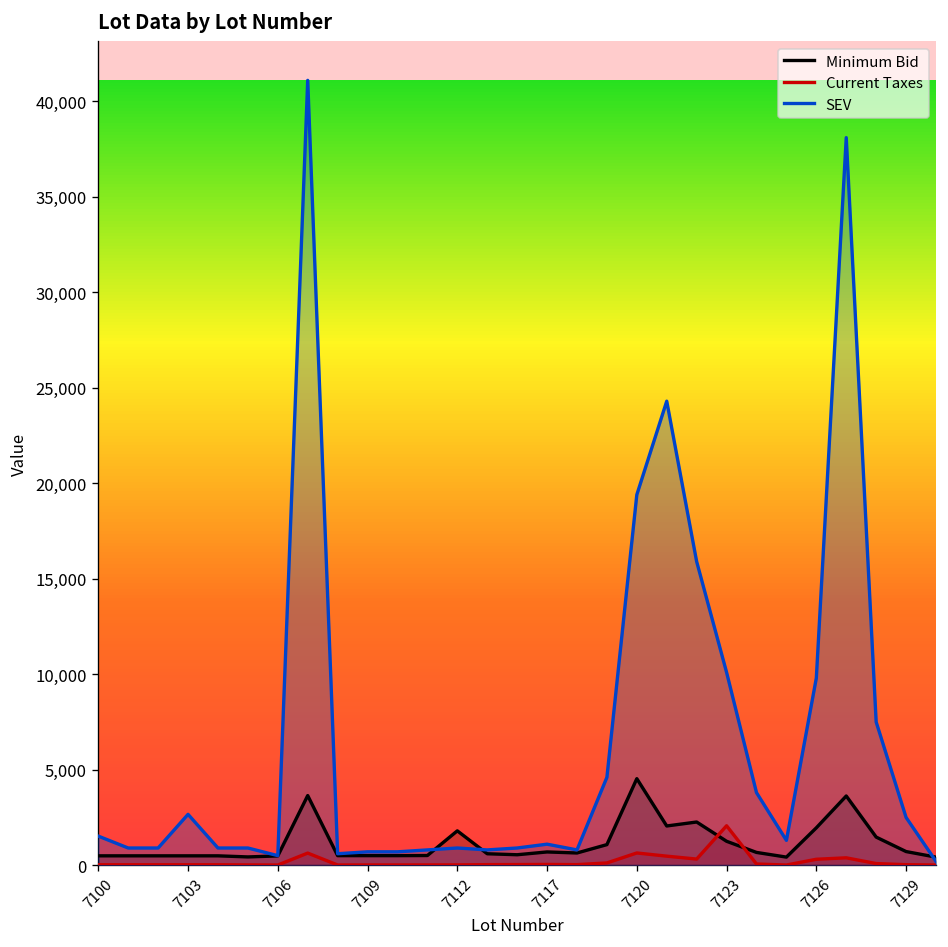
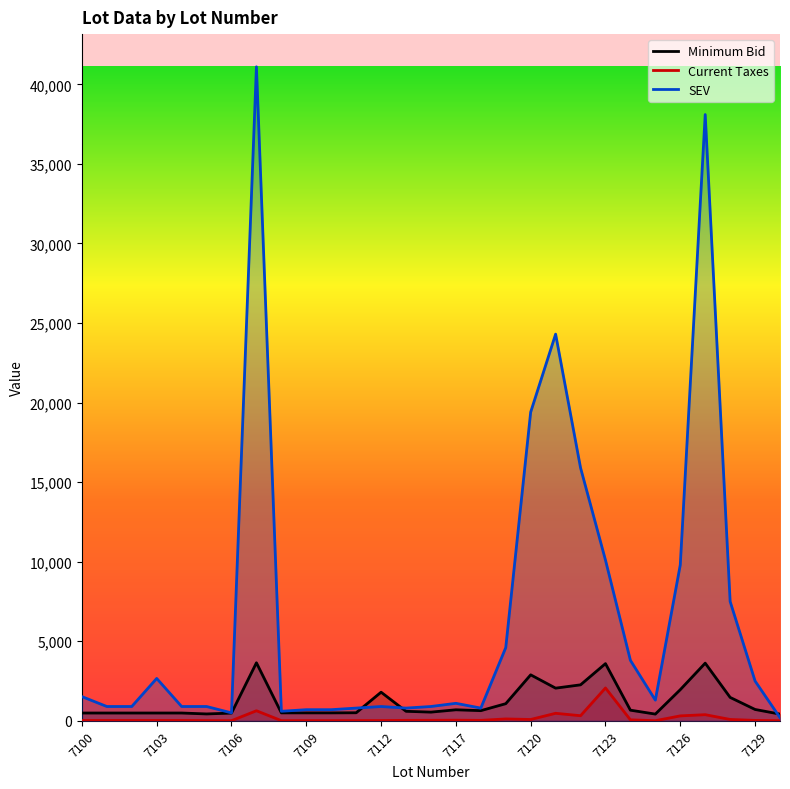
Minimum Bid, 7120: 4,500 -> 2,900
Current Taxes, 7120: 600 -> 100
Minimum Bid, 7123: 1,300 -> 3,600
